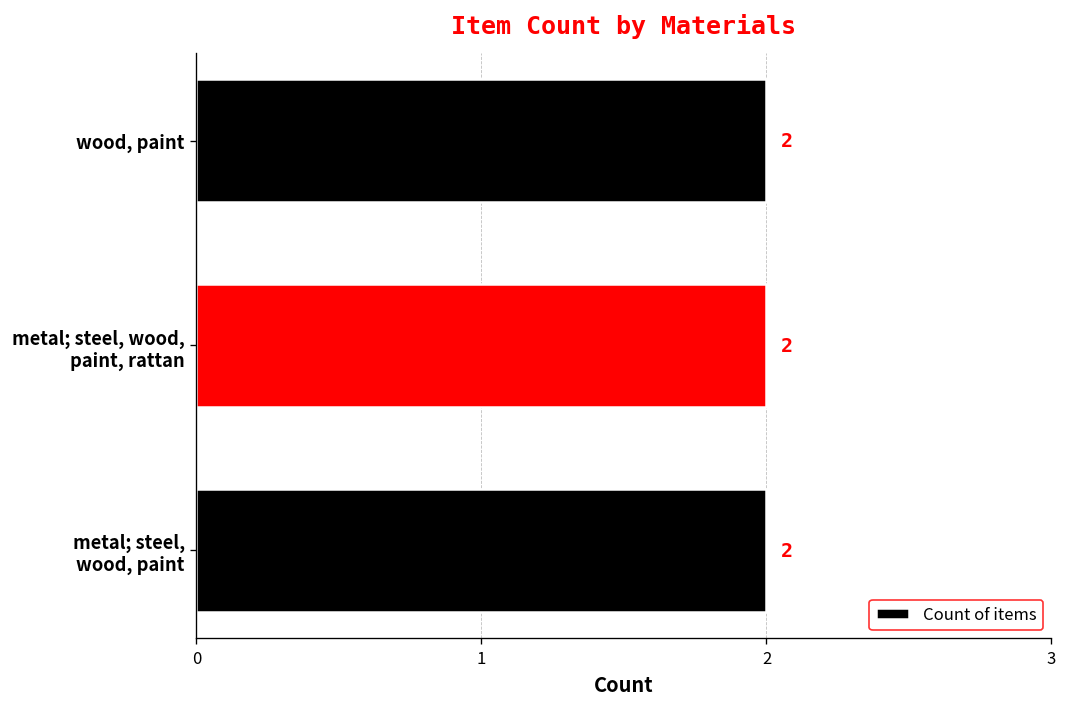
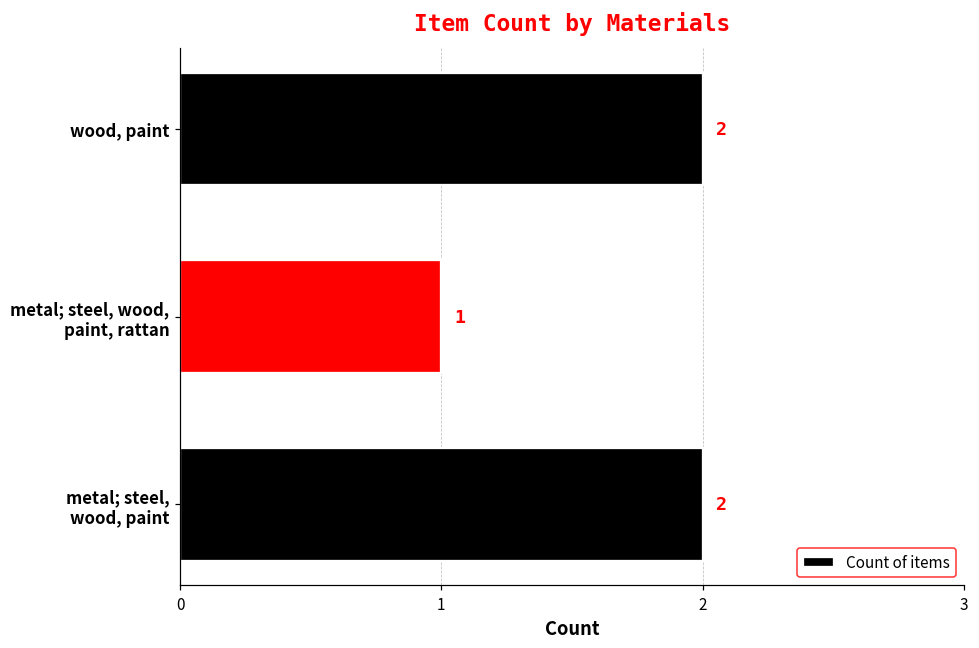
metal; steel, wood, paint, rattan: 2 -> 1
